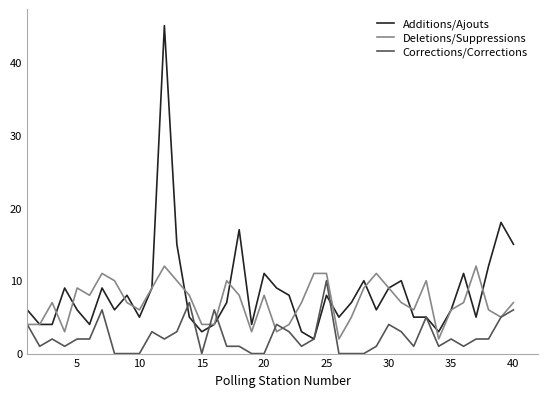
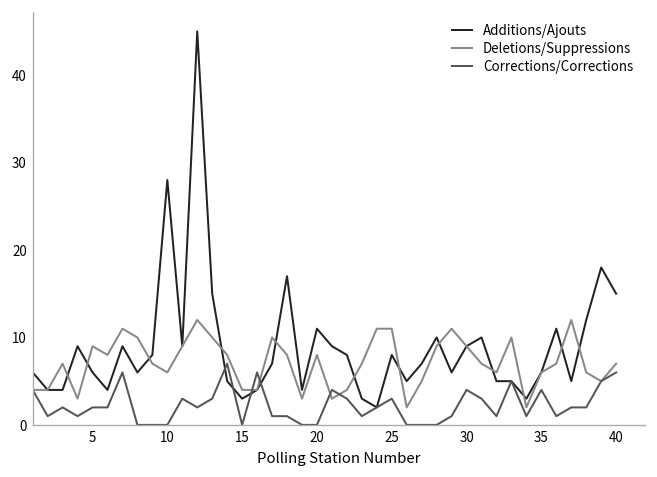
Additions/Ajouts, 10: 5 -> 28
Corrections/Corrections, 25: 10 -> 3
Corrections/Corrections, 35: 2 -> 4
